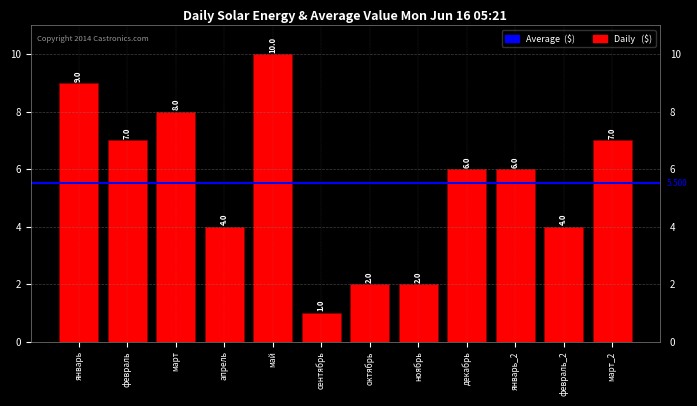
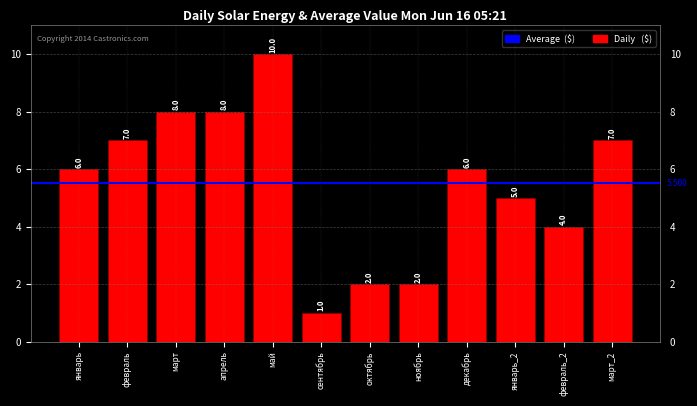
январь: 9.0 -> 6.0
апрель: 4.0 -> 8.0
январь_2: 6.0 -> 5.0
